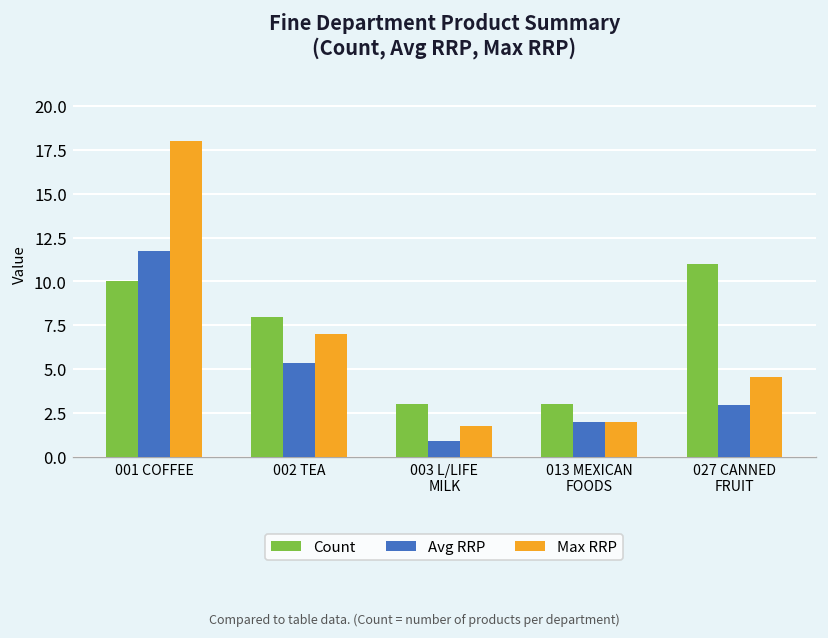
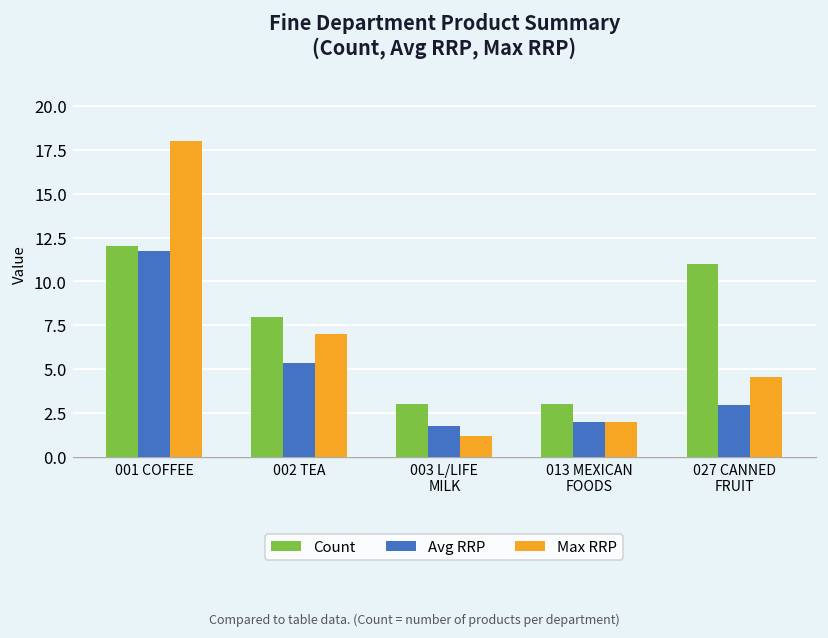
Count, 001 COFFEE: 10 -> 12
Avg RRP, 003 L/LIFE MILK: 0.9 -> 1.8
Max RRP, 003 L/LIFE MILK: 1.8 -> 1.2
